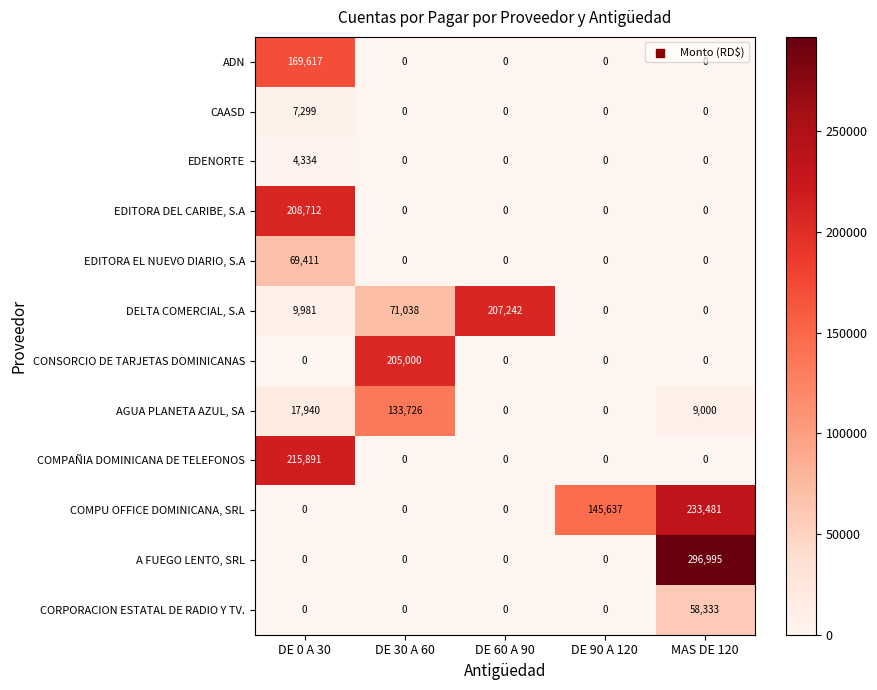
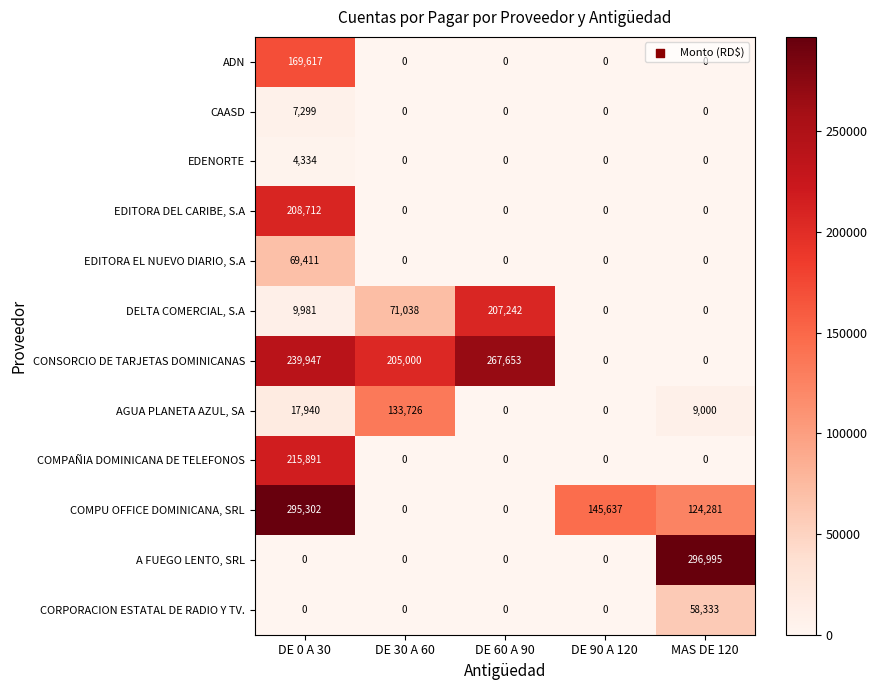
CONSORCIO DE TARJETAS DOMINICANAS, DE 0 A 30: 0 -> 239,947
CONSORCIO DE TARJETAS DOMINICANAS, DE 60 A 90: 0 -> 267,653
COMPU OFFICE DOMINICANA, SRL, DE 0 A 30: 0 -> 295,302
COMPU OFFICE DOMINICANA, SRL, MAS DE 120: 233,481 -> 124,281
